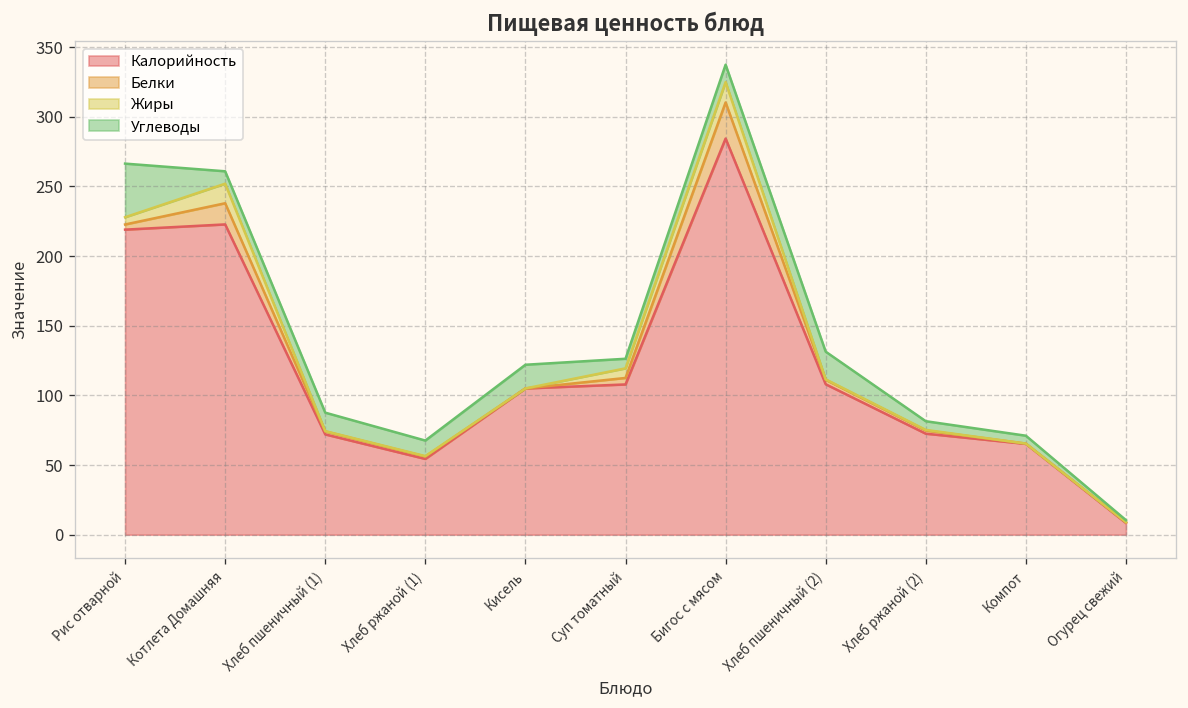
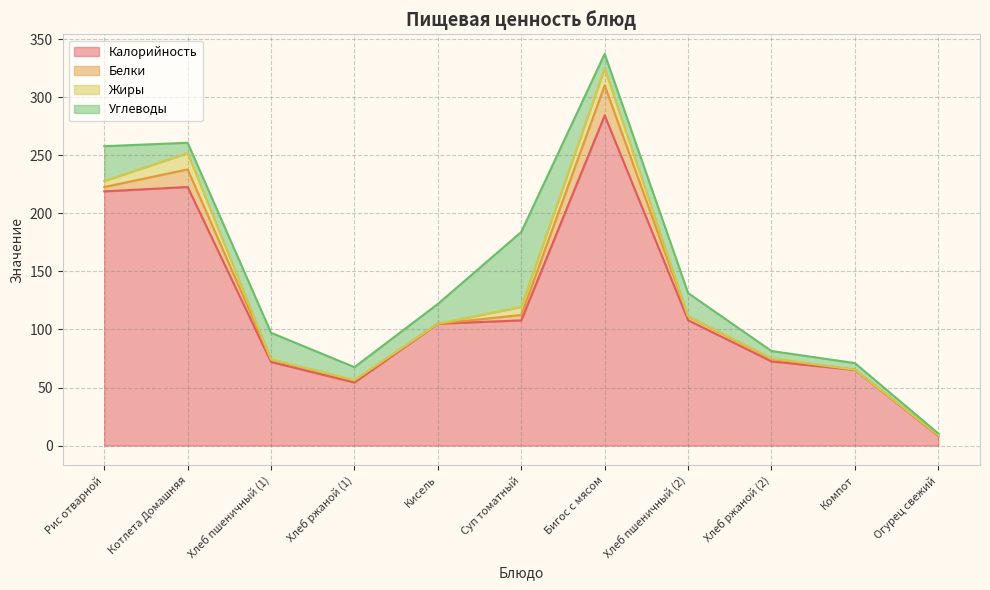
Углеводы, Рис отварной: 39 -> 30
Углеводы, Хлеб пшеничный (1): 13 -> 23
Углеводы, Суп томатный: 7 -> 65
